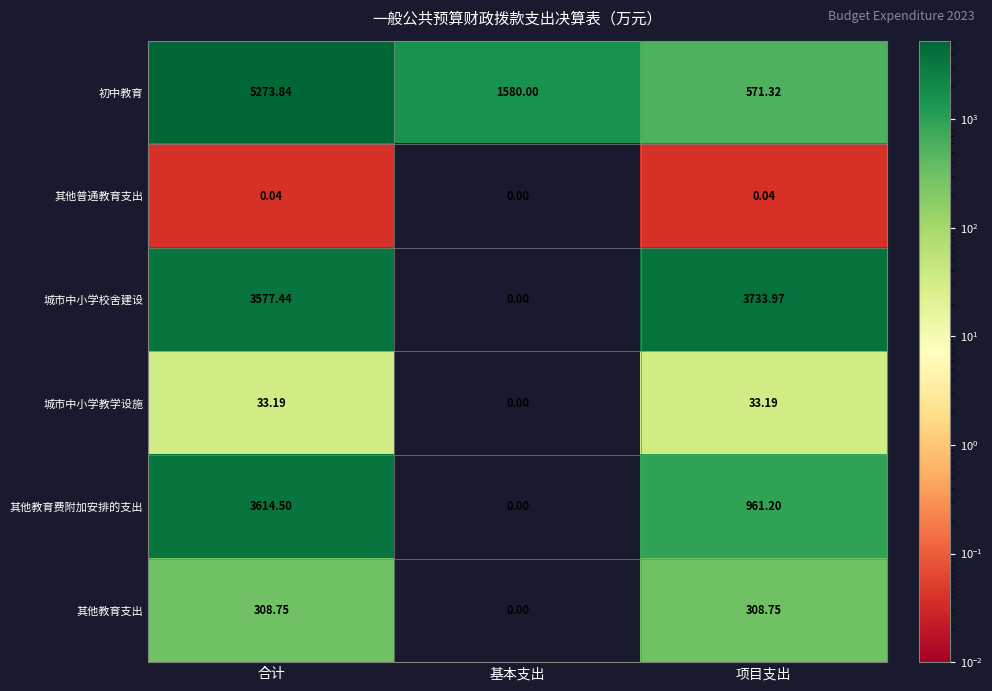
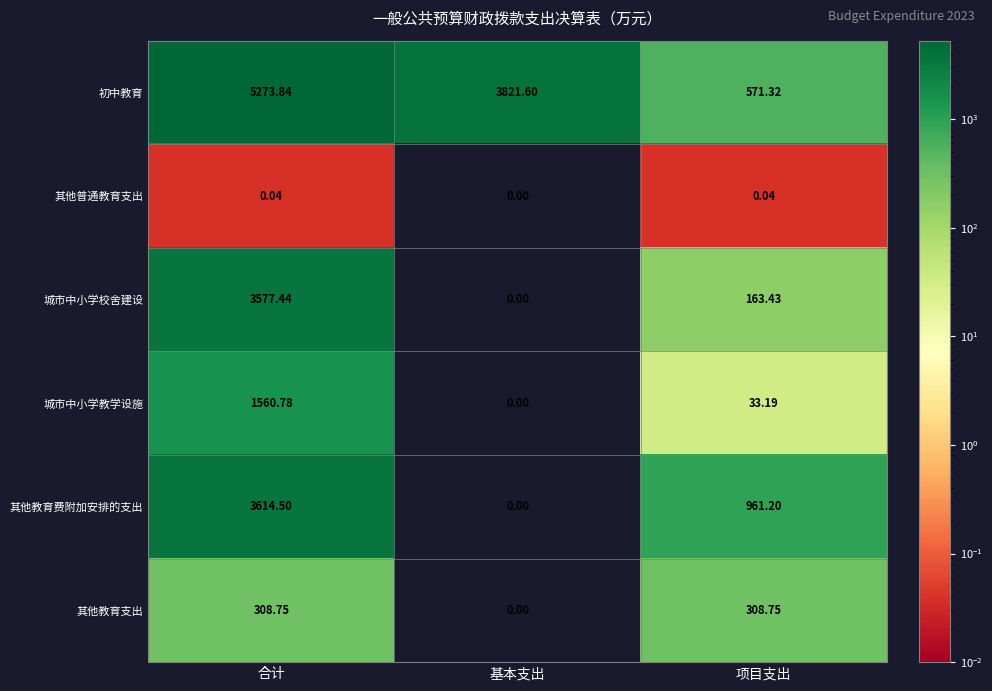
初中教育, 基本支出: 1580.00 -> 3821.60
城市中小学校舍建设, 项目支出: 3733.97 -> 163.43
城市中小学教学设施, 合计: 33.19 -> 1560.78
